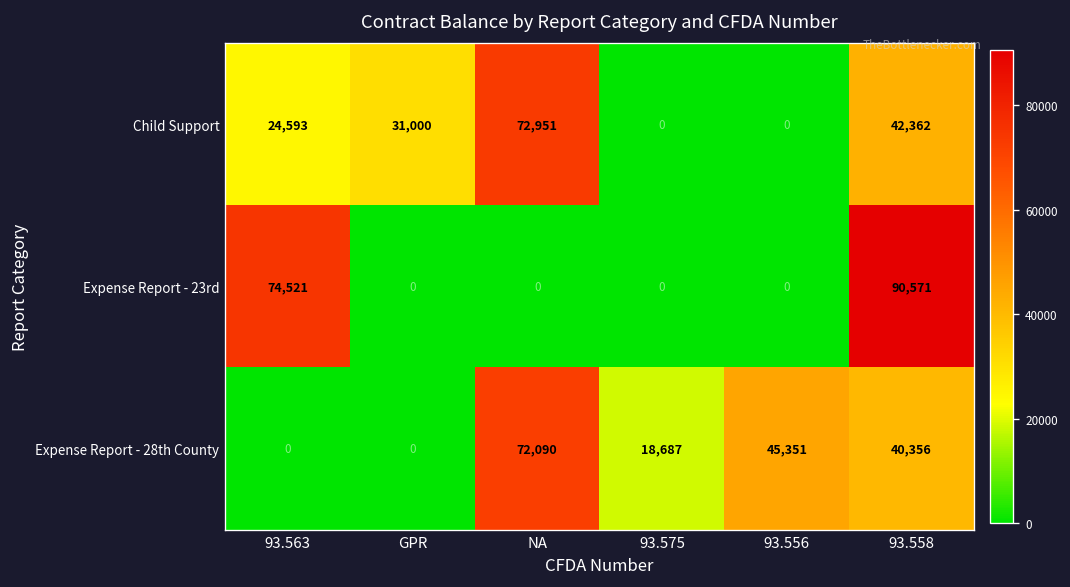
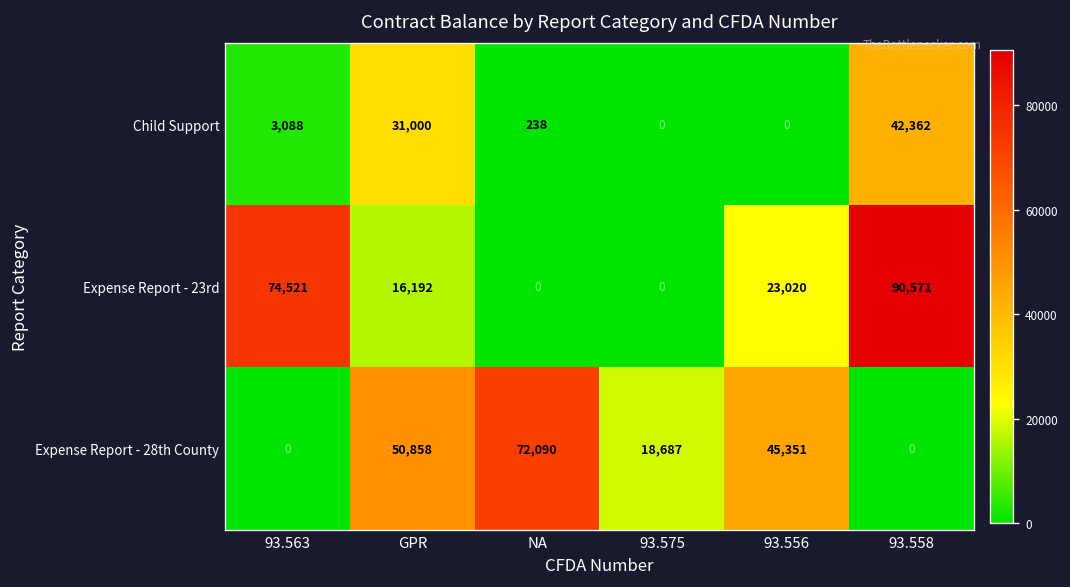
Child Support, 93.563: 24,593 -> 3,088
Child Support, NA: 72,951 -> 238
Expense Report - 23rd, GPR: 0 -> 16,192
Expense Report - 23rd, 93.556: 0 -> 23,020
Expense Report - 28th County, GPR: 0 -> 50,858
Expense Report - 28th County, 93.558: 40,356 -> 0
